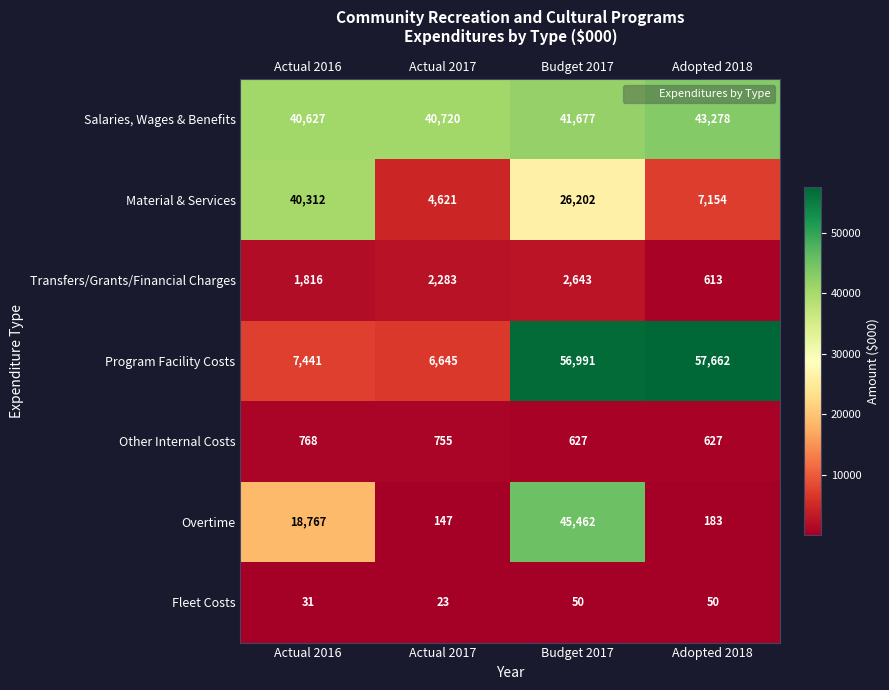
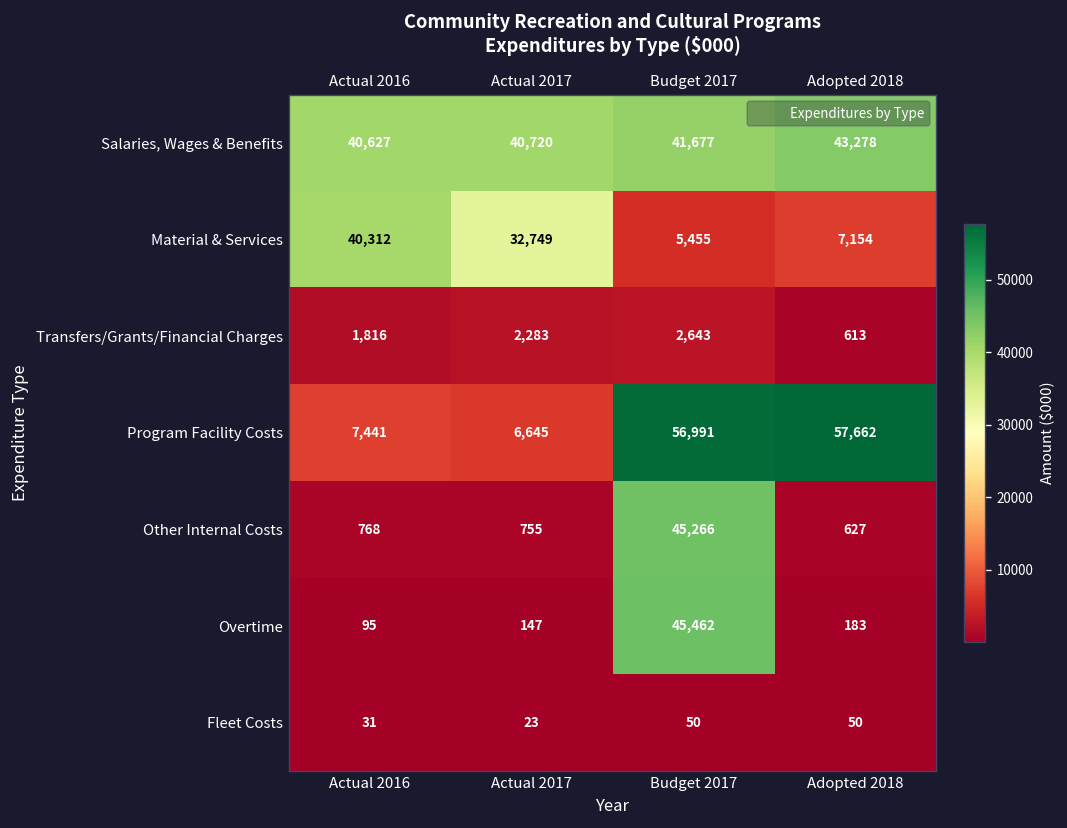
Material & Services, Actual 2017: 4,621 -> 32,749
Material & Services, Budget 2017: 26,202 -> 5,455
Other Internal Costs, Budget 2017: 627 -> 45,266
Overtime, Actual 2016: 18,767 -> 95
